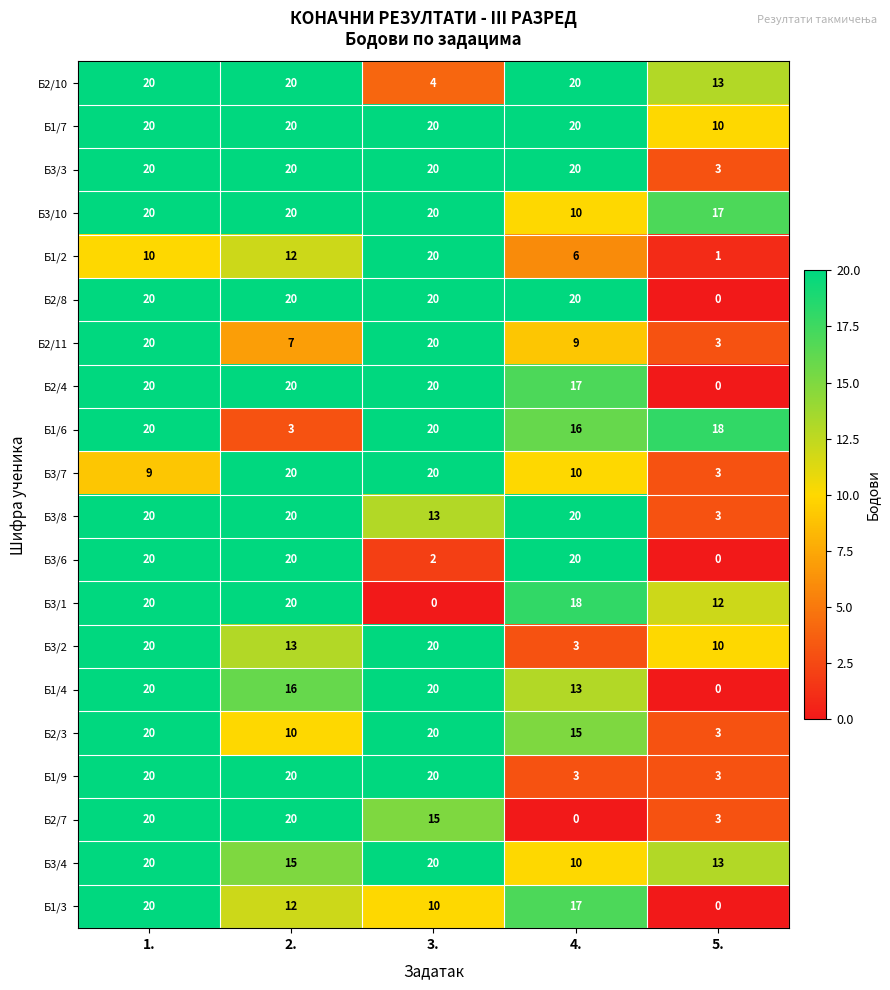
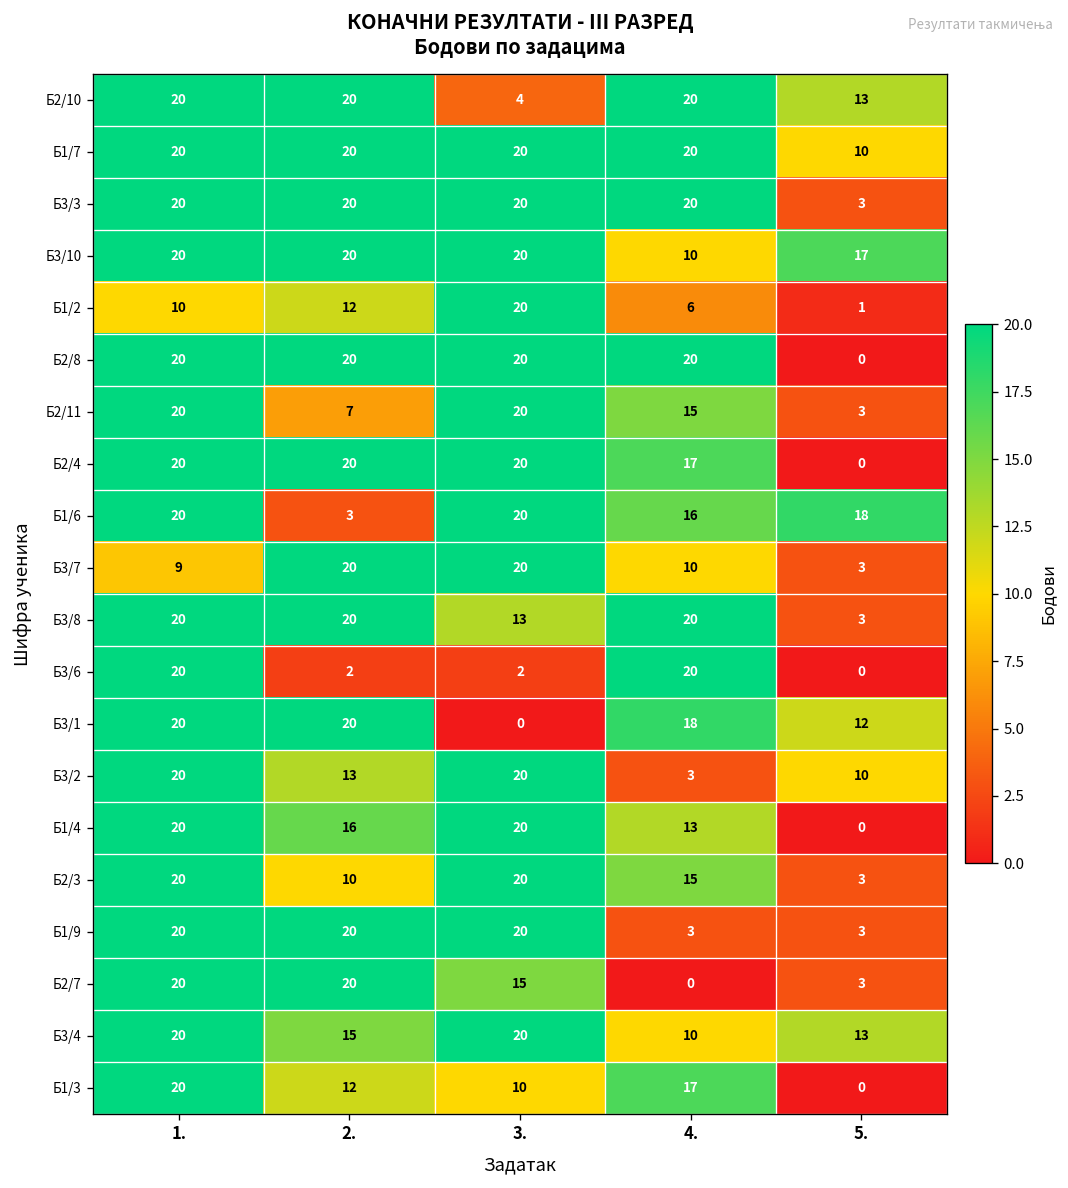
Б2/11, 4.: 9 -> 15
Б3/6, 2.: 20 -> 2
